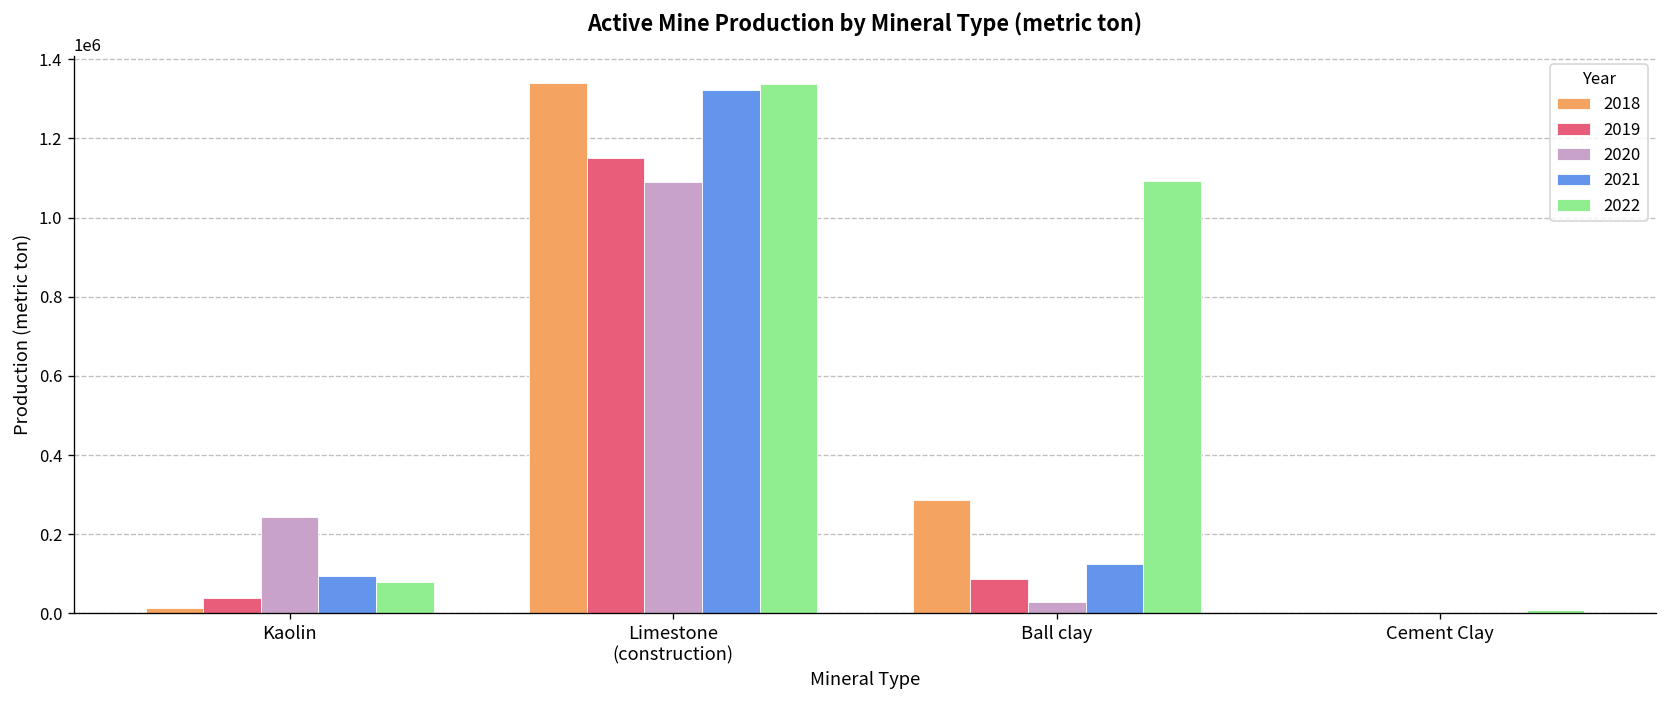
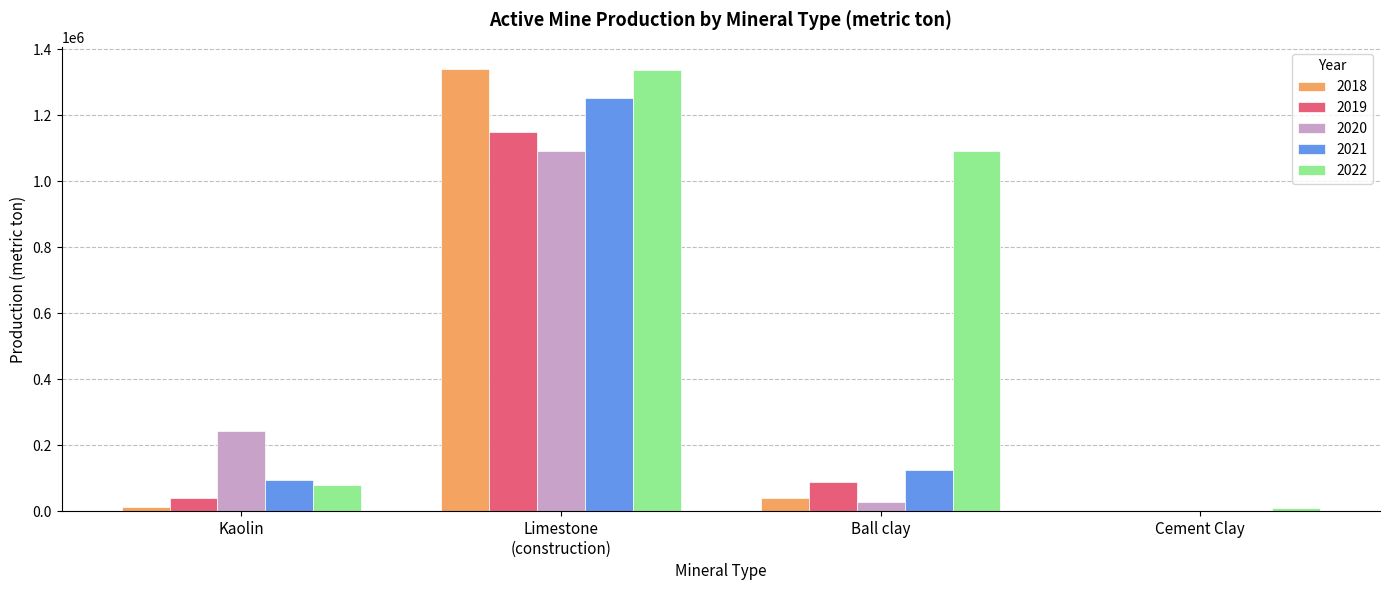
2021, Limestone (construction): 1320000 -> 1250000
2018, Ball clay: 290000 -> 40000
